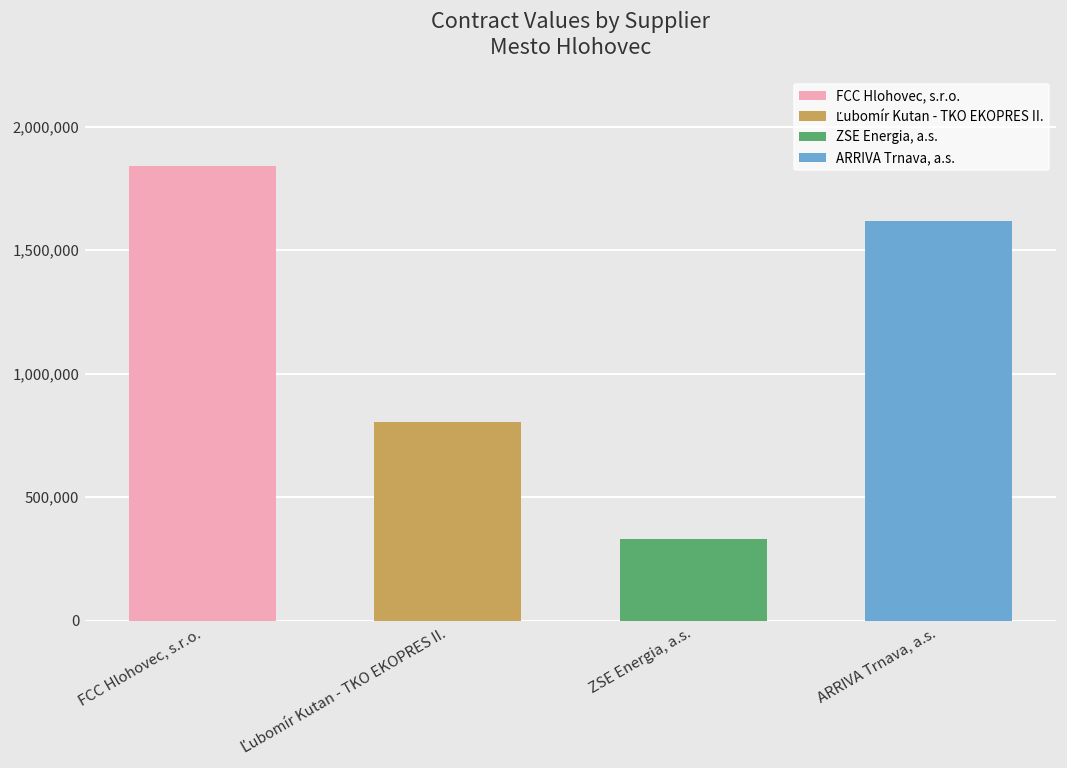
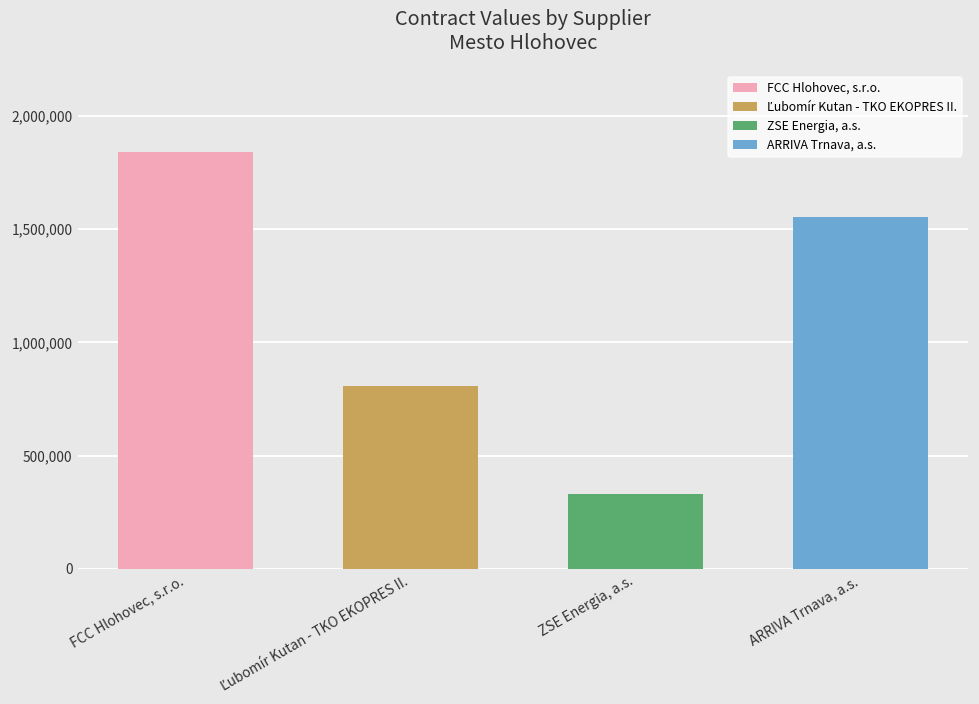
ARRIVA Trnava, a.s.: 1,620,000 -> 1,550,000
